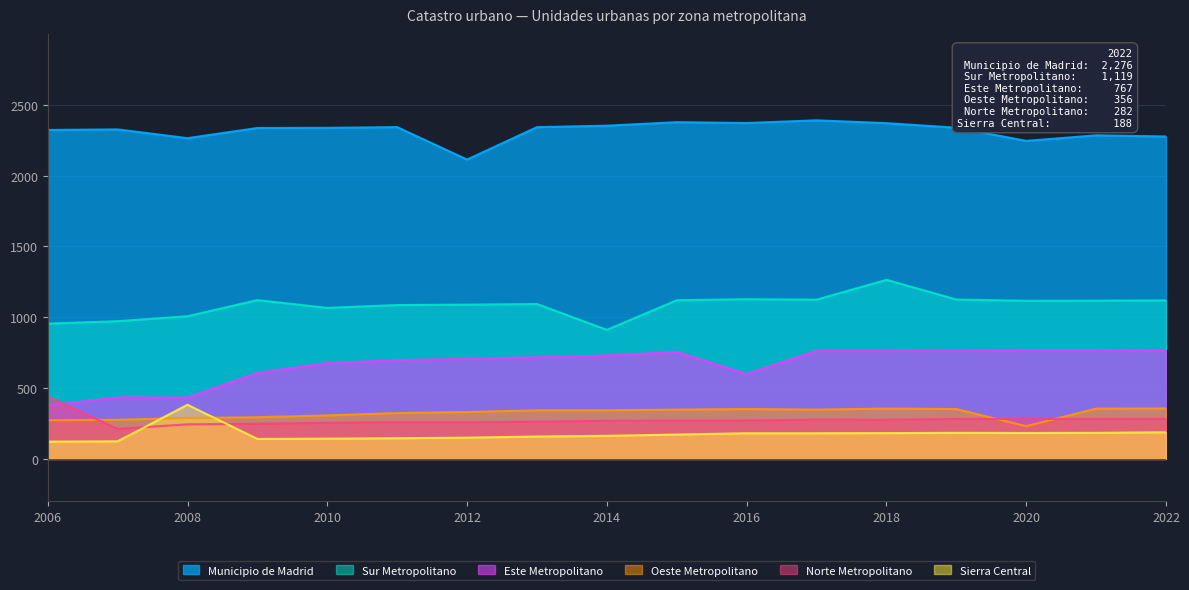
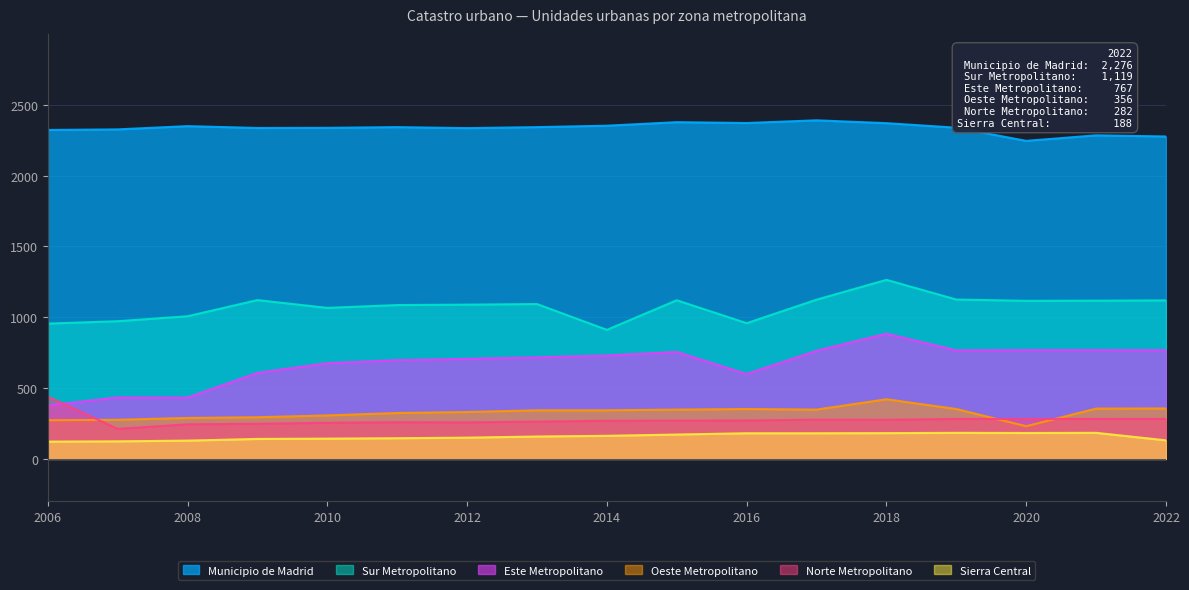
Municipio de Madrid, 2008: 2260 -> 2350
Sierra Central, 2008: 380 -> 130
Municipio de Madrid, 2012: 2110 -> 2340
Sur Metropolitano, 2016: 1130 -> 960
Este Metropolitano, 2018: 760 -> 880
Oeste Metropolitano, 2018: 360 -> 420
Sierra Central, 2022: 190 -> 130
